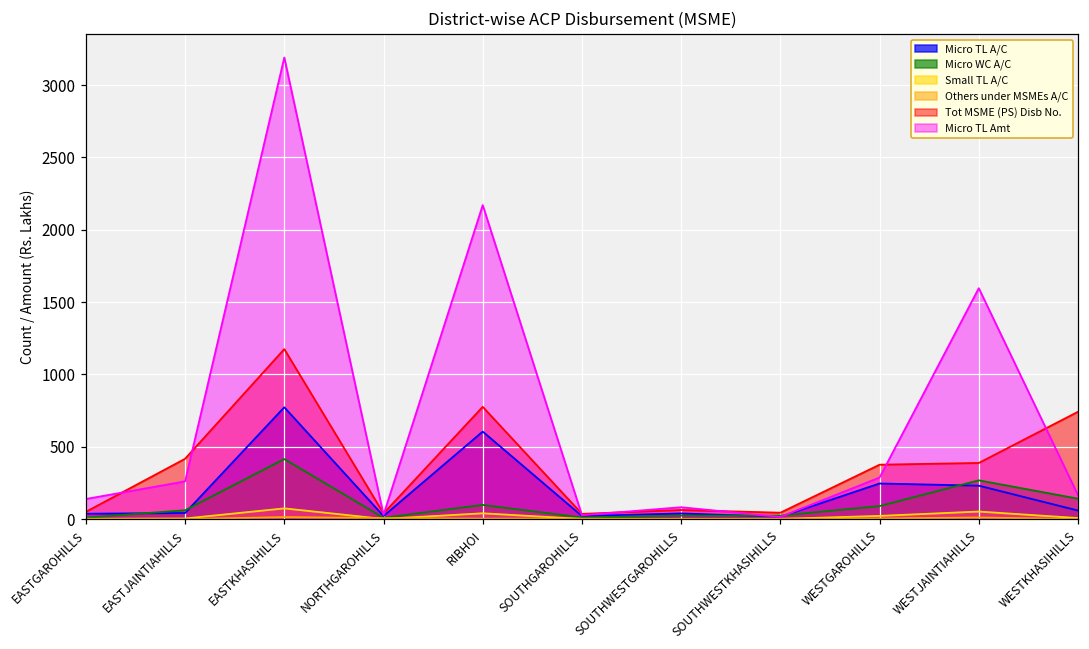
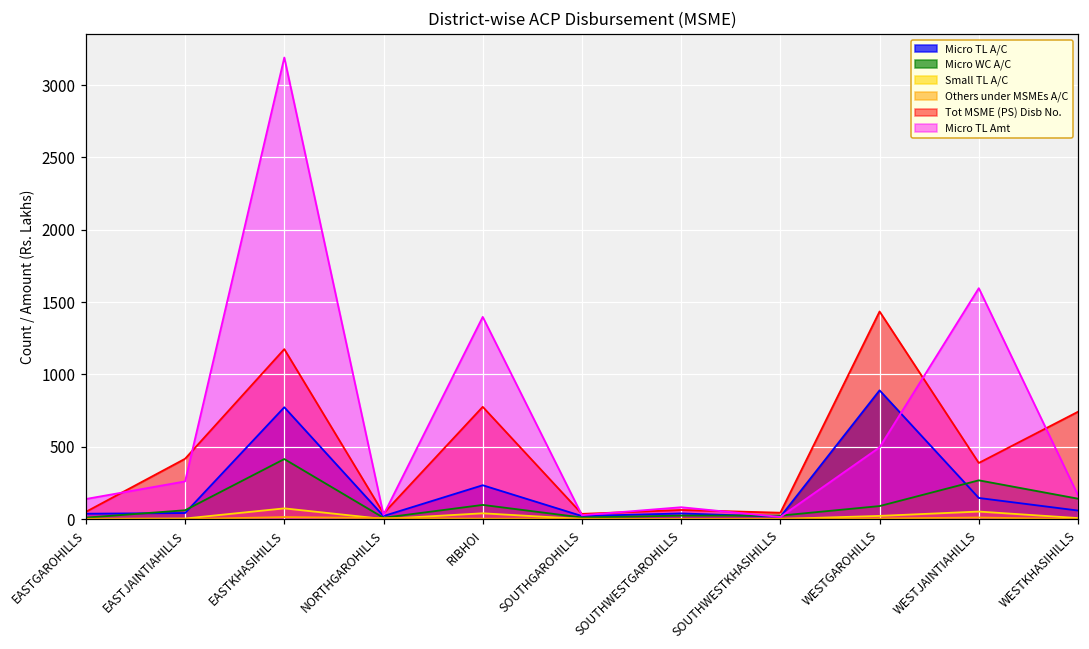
Micro TL A/C, RIBHOI: 610 -> 230
Micro TL Amt, RIBHOI: 2170 -> 1400
Micro TL A/C, WESTGAROHILLS: 250 -> 890
Tot MSME (PS) Disb No., WESTGAROHILLS: 380 -> 1440
Micro TL Amt, WESTGAROHILLS: 290 -> 500
Micro TL A/C, WESTJAINTIAHILLS: 230 -> 150
